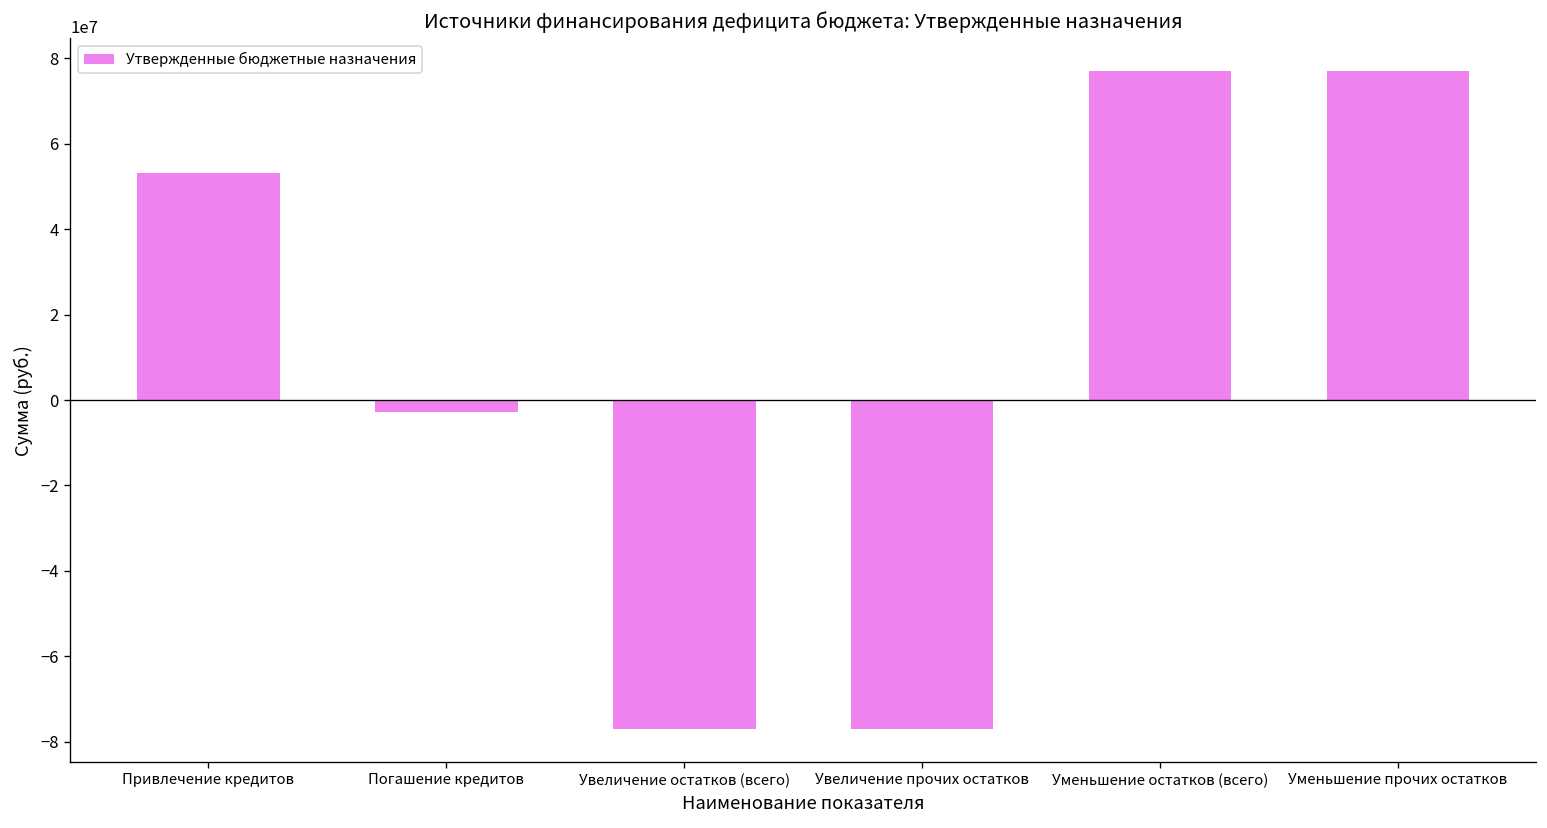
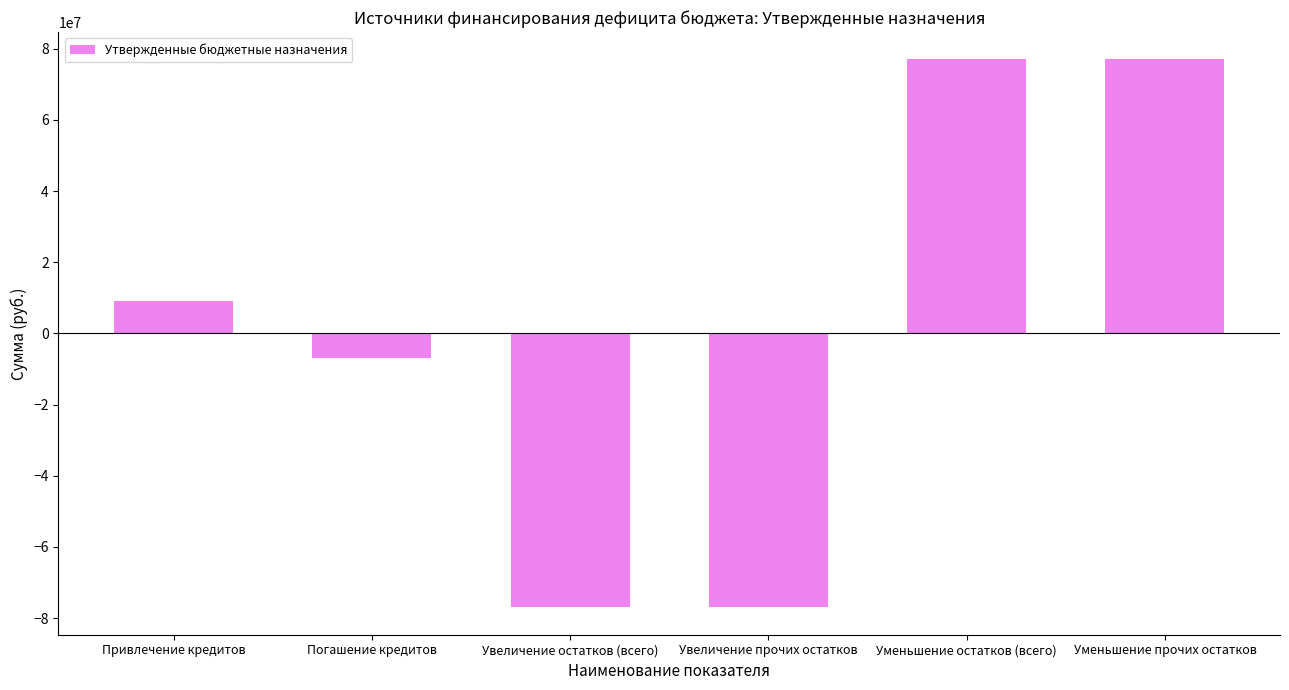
Привлечение кредитов: 53000000 -> 9000000
Погашение кредитов: -3000000 -> -7000000
